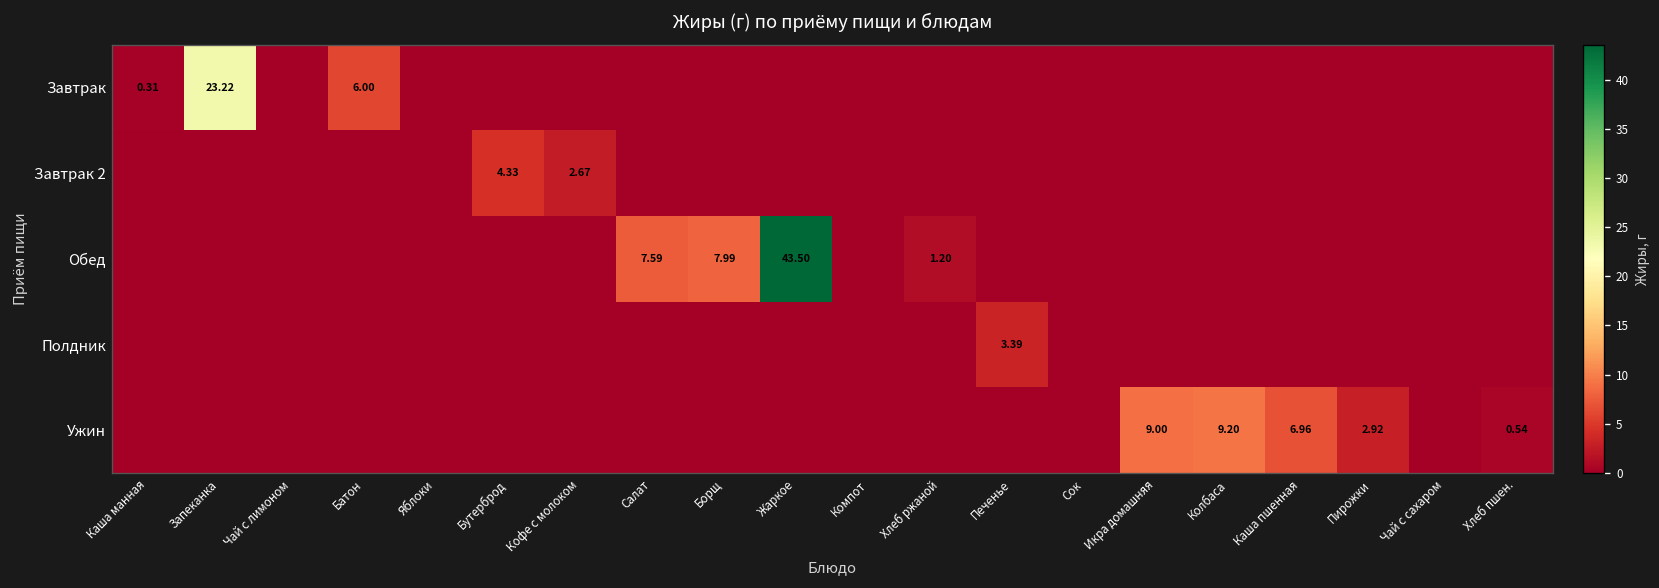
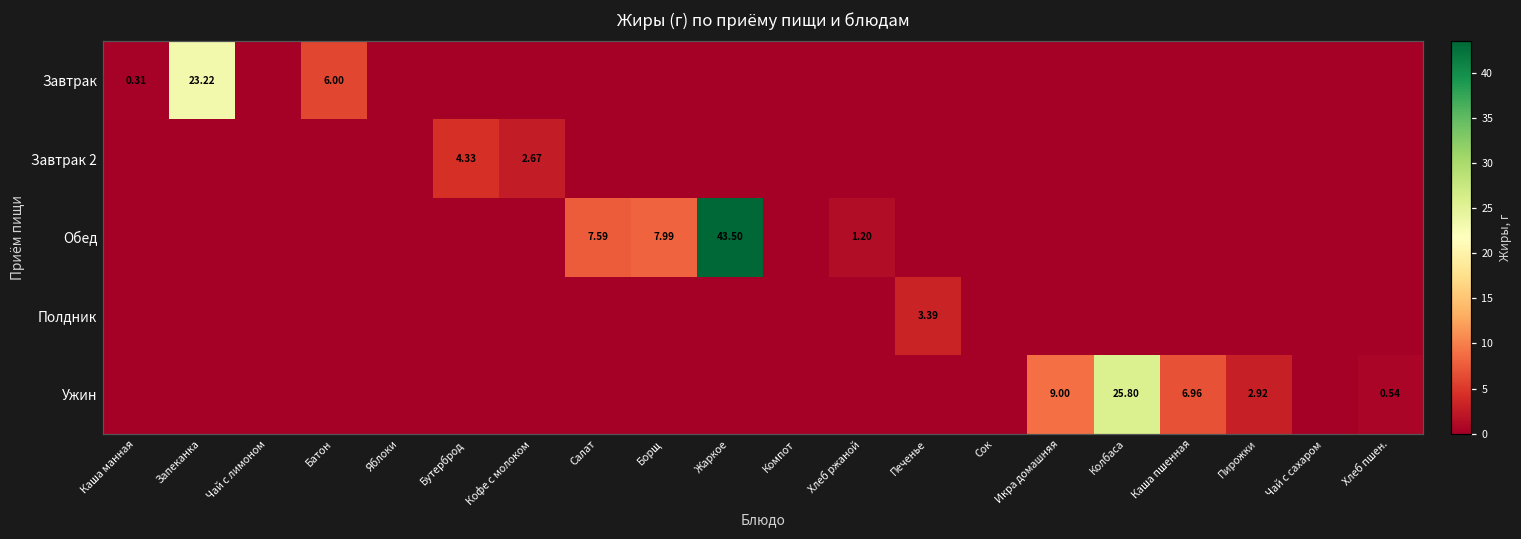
Ужин, Колбаса: 9.20 -> 25.80
